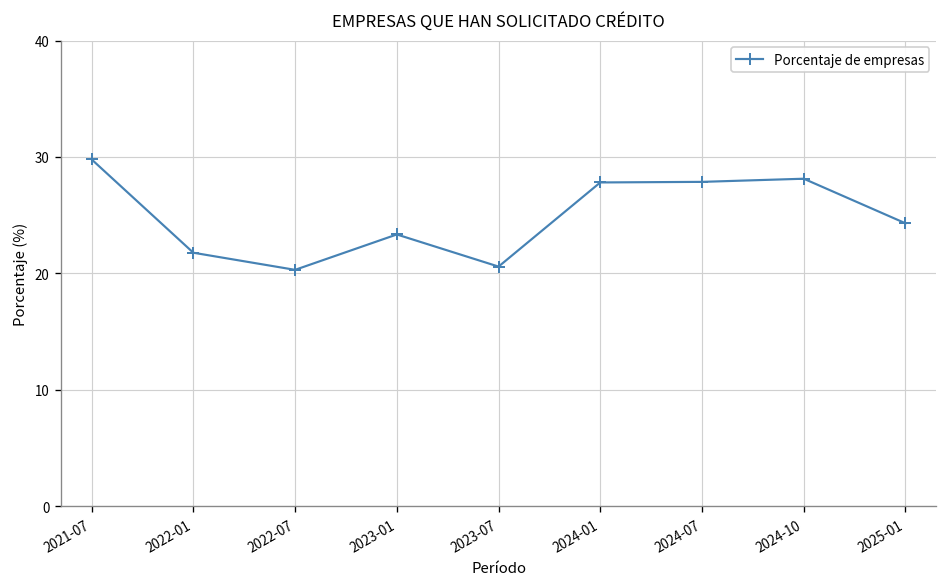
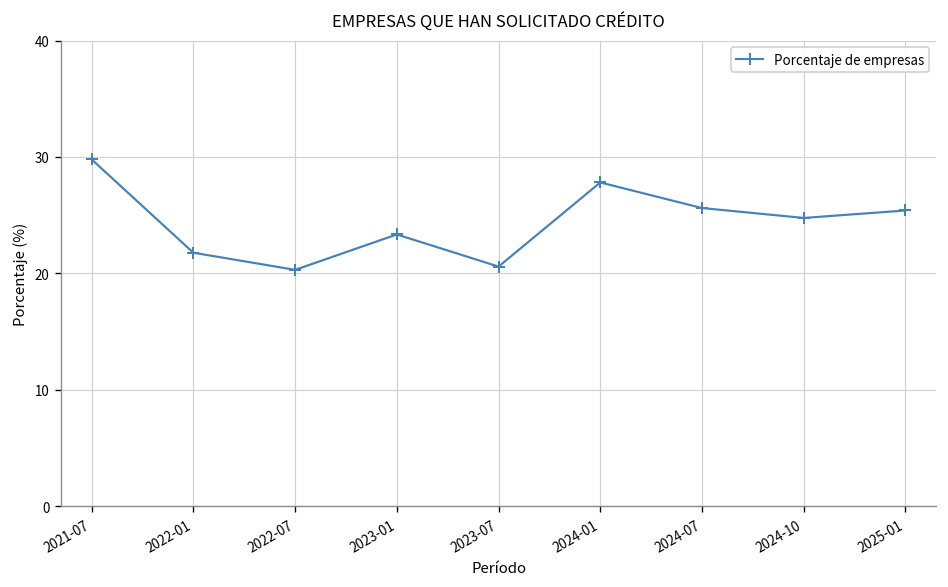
2024-07: 28 -> 26
2024-10: 28 -> 25
2025-01: 24 -> 25
